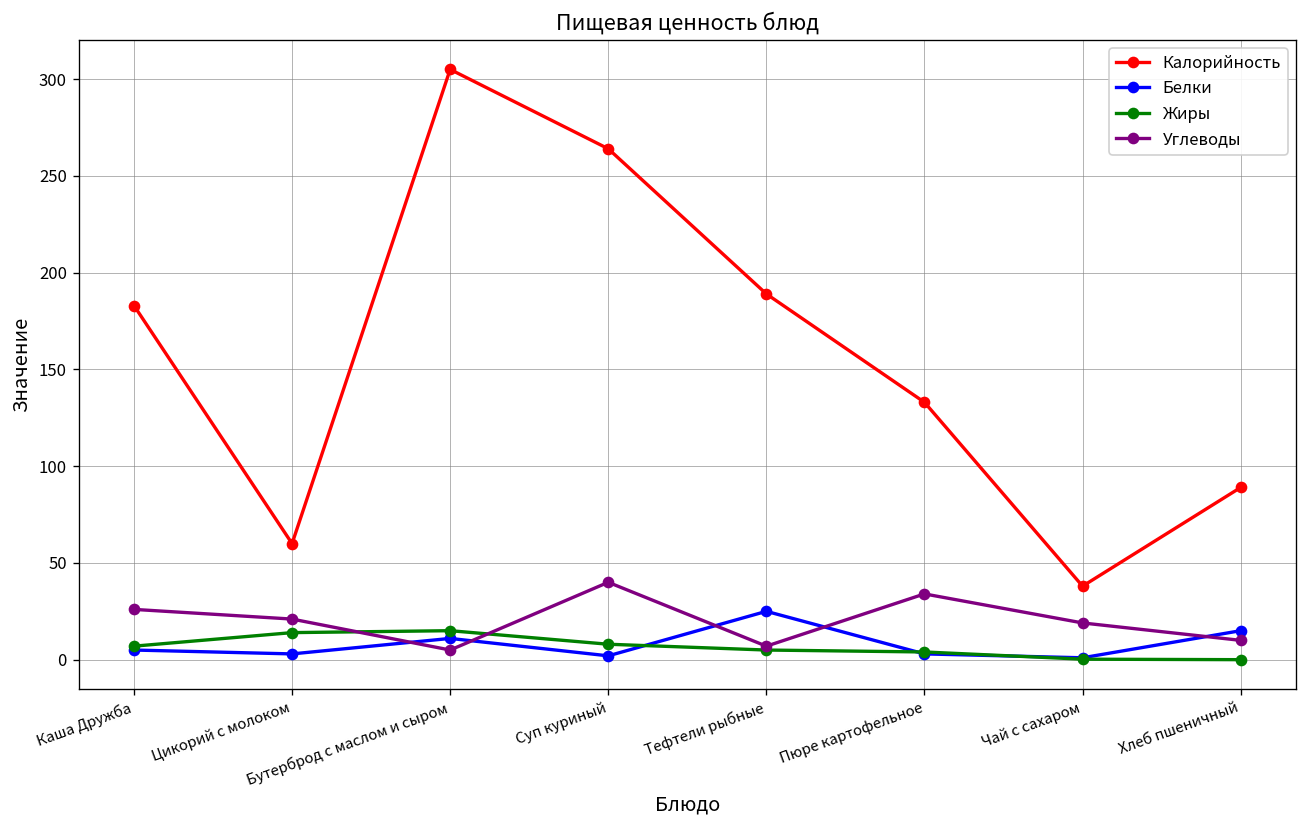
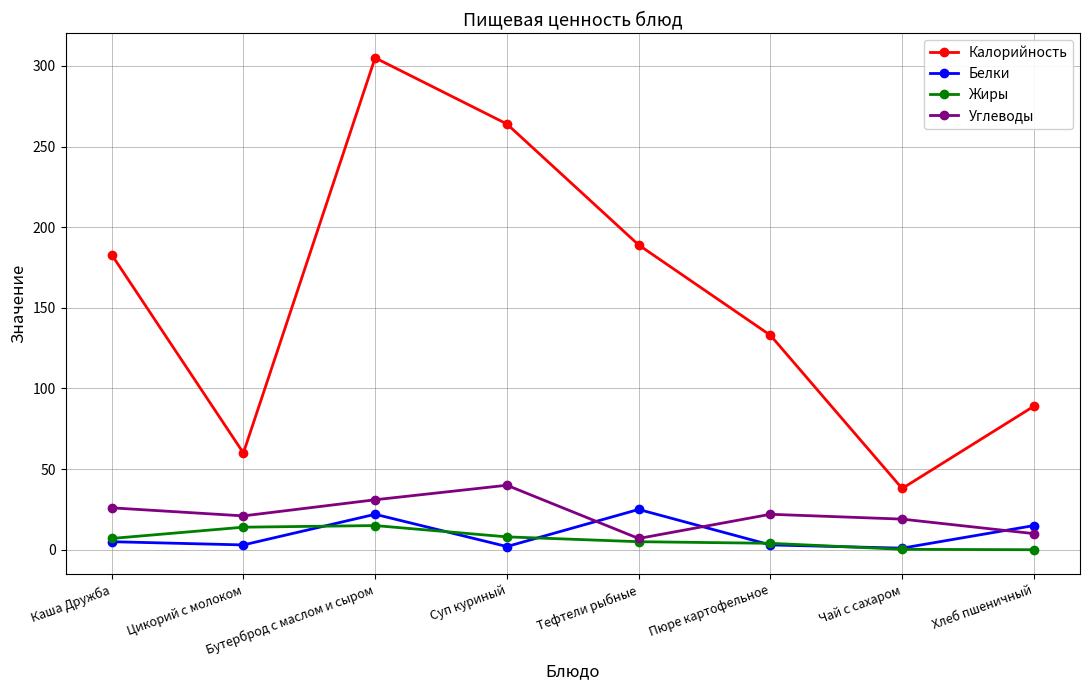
Белки, Бутерброд с маслом и сыром: 11 -> 22
Углеводы, Бутерброд с маслом и сыром: 5 -> 31
Углеводы, Пюре картофельное: 34 -> 22
